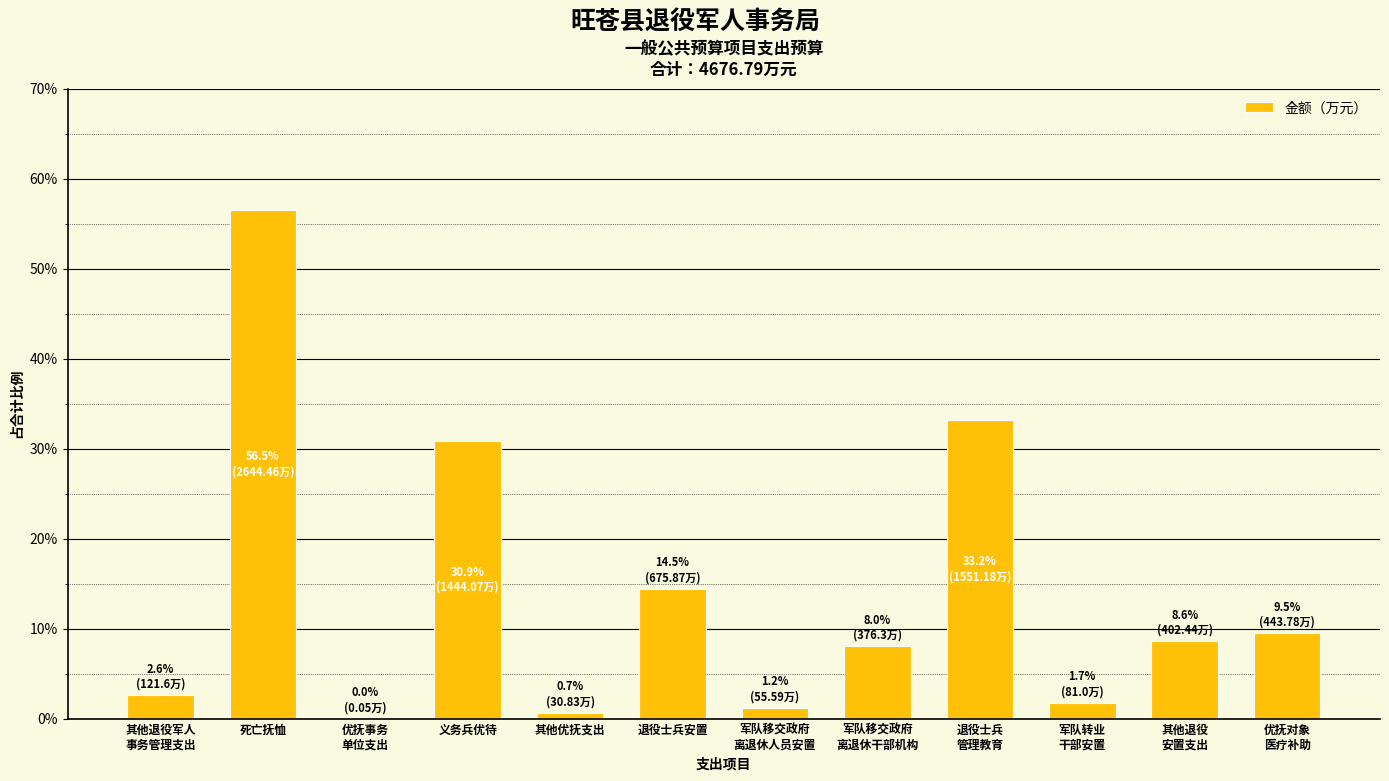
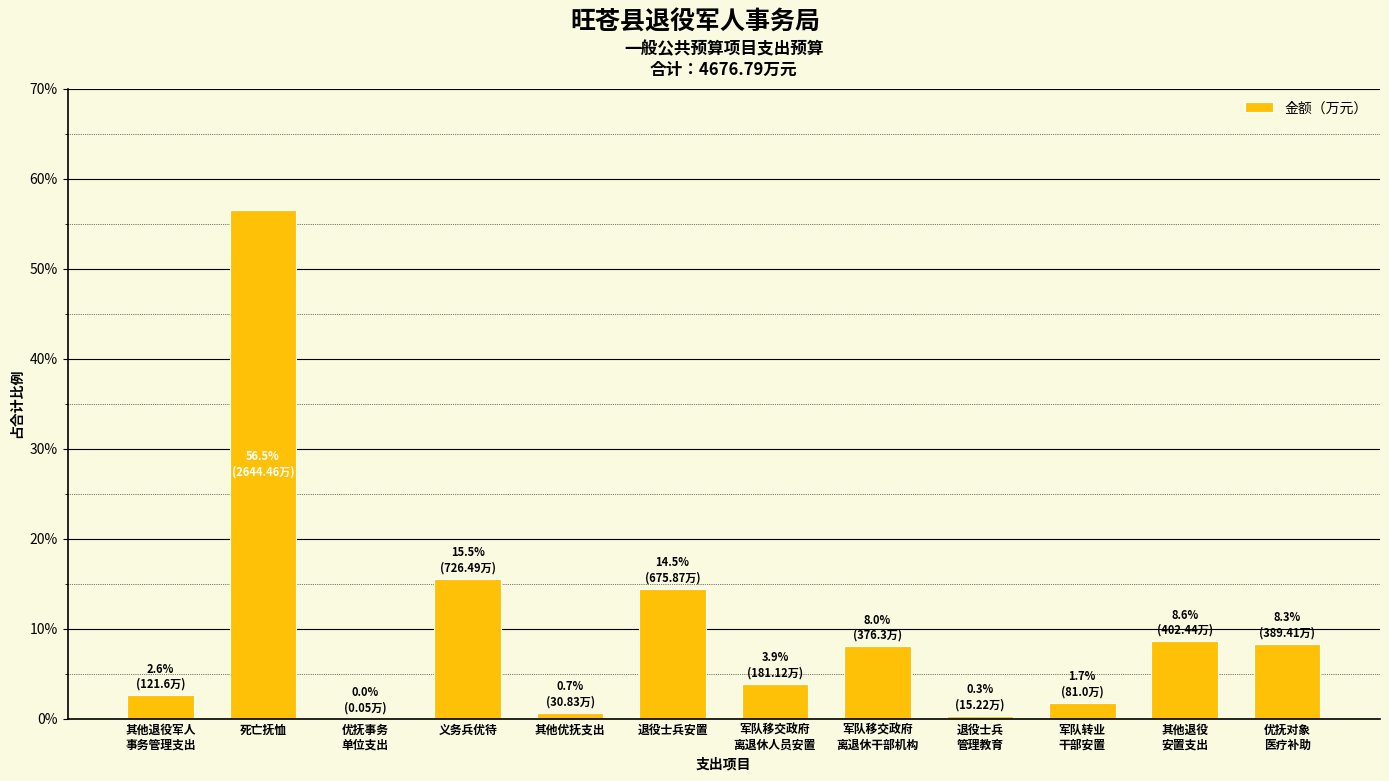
义务兵优待: 30.9% (1444.07万) -> 15.5% (726.49万)
军队移交政府 离退休人员安置: 1.2% (55.59万) -> 3.9% (181.12万)
退役士兵 管理教育: 33.2% (1551.18万) -> 0.3% (15.22万)
优抚对象 医疗补助: 9.5% (443.78万) -> 8.3% (389.41万)
